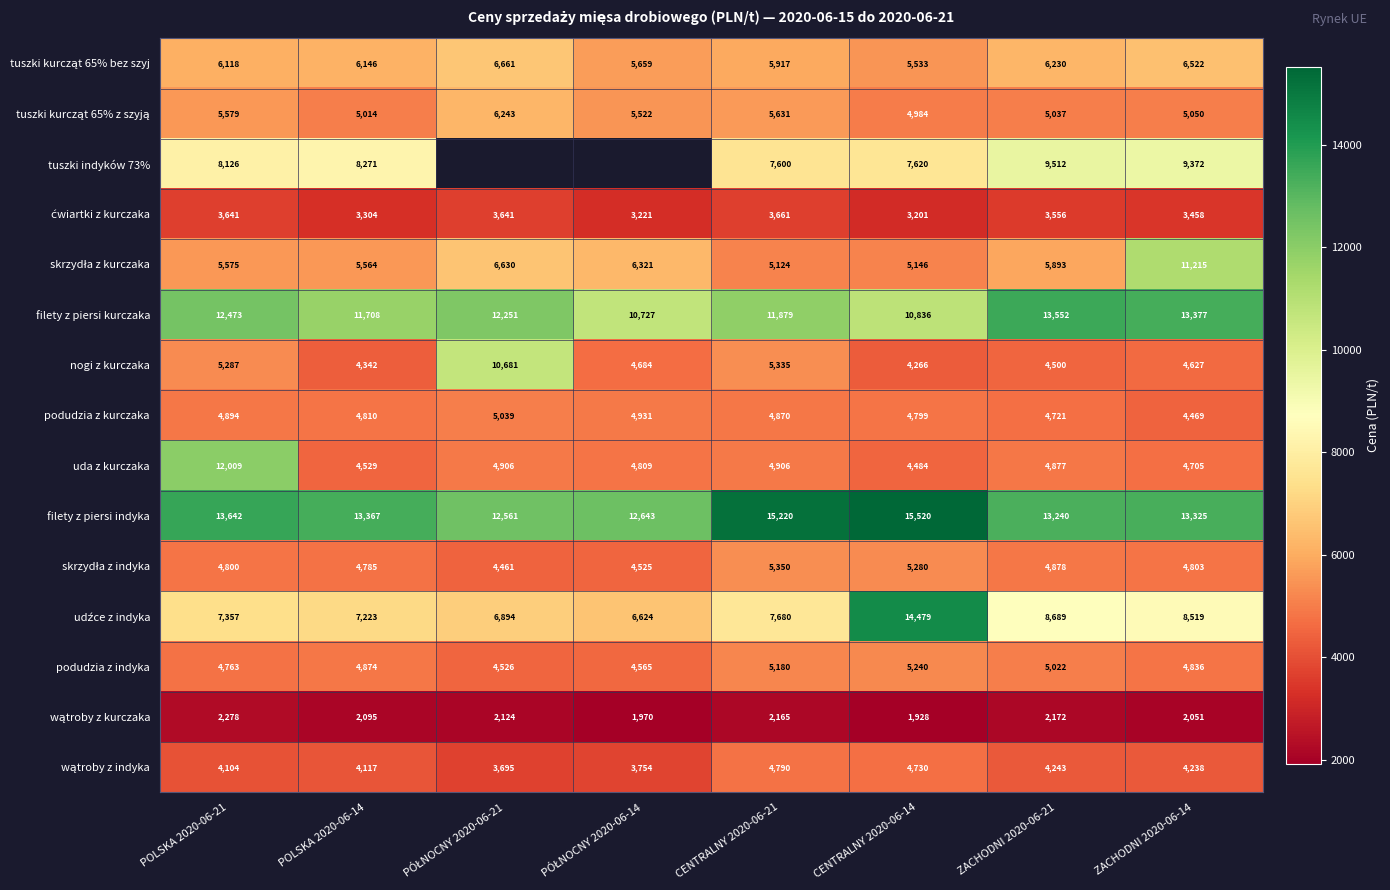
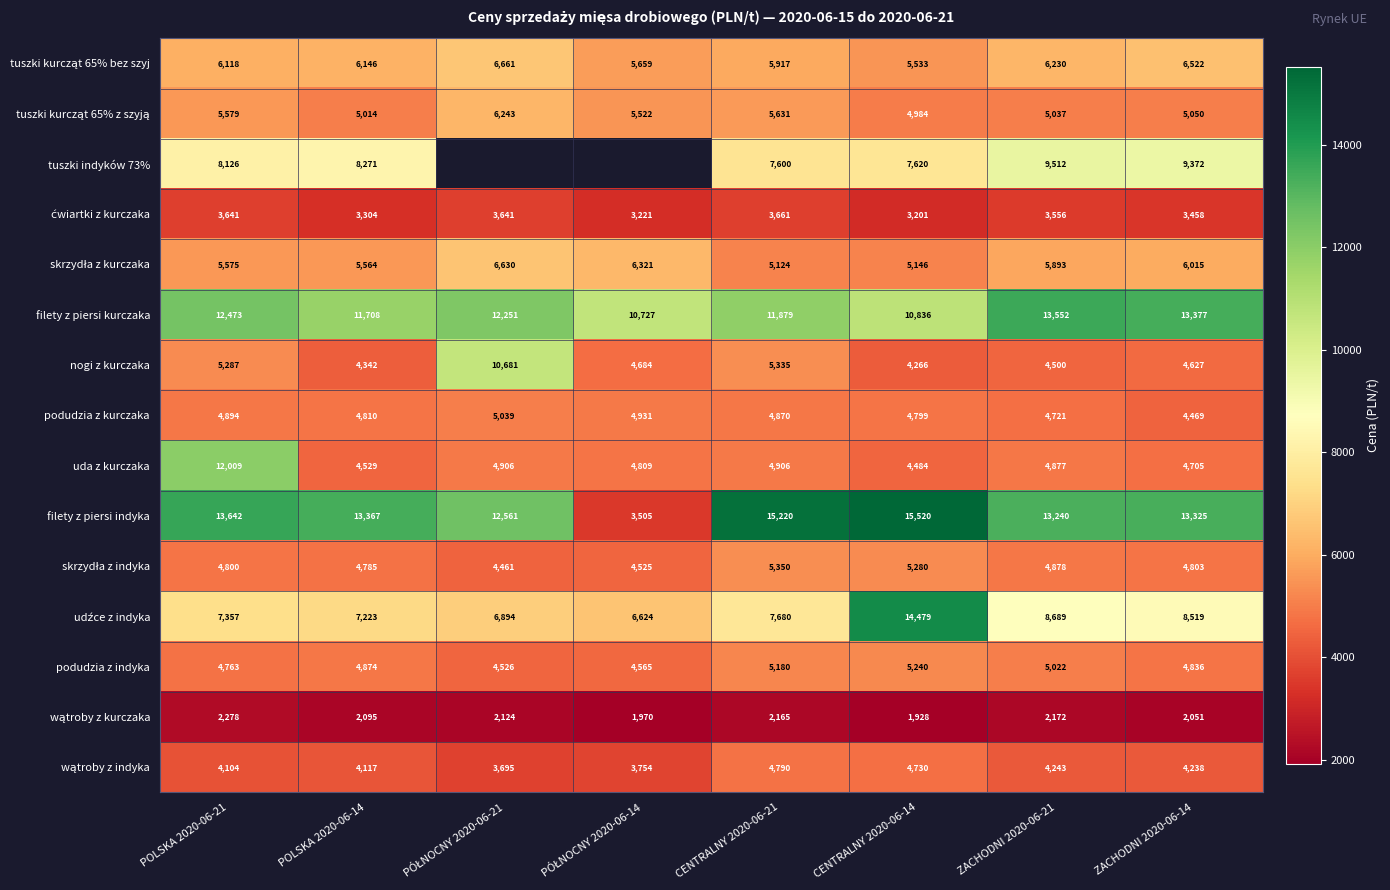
skrzydła z kurczaka, ZACHODNI 2020-06-14: 11,215 -> 6,015
filety z piersi indyka, PÓŁNOCNY 2020-06-14: 12,643 -> 3,505
